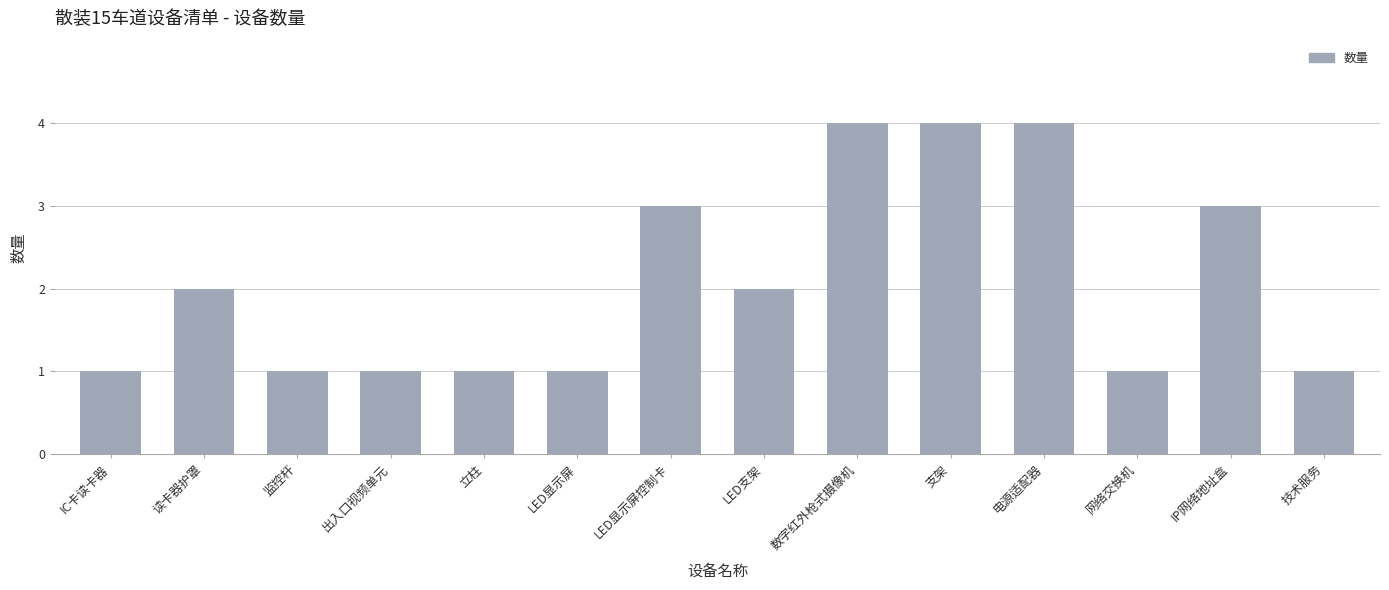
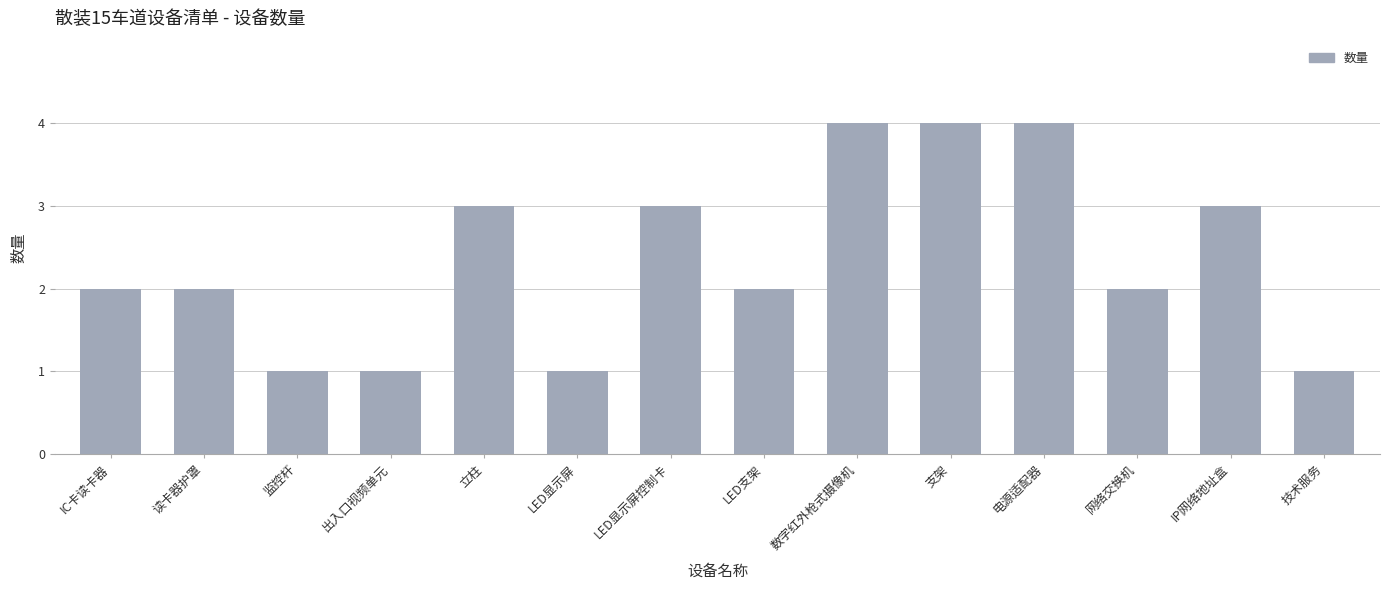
IC卡读卡器: 1 -> 2
立柱: 1 -> 3
网络交换机: 1 -> 2
